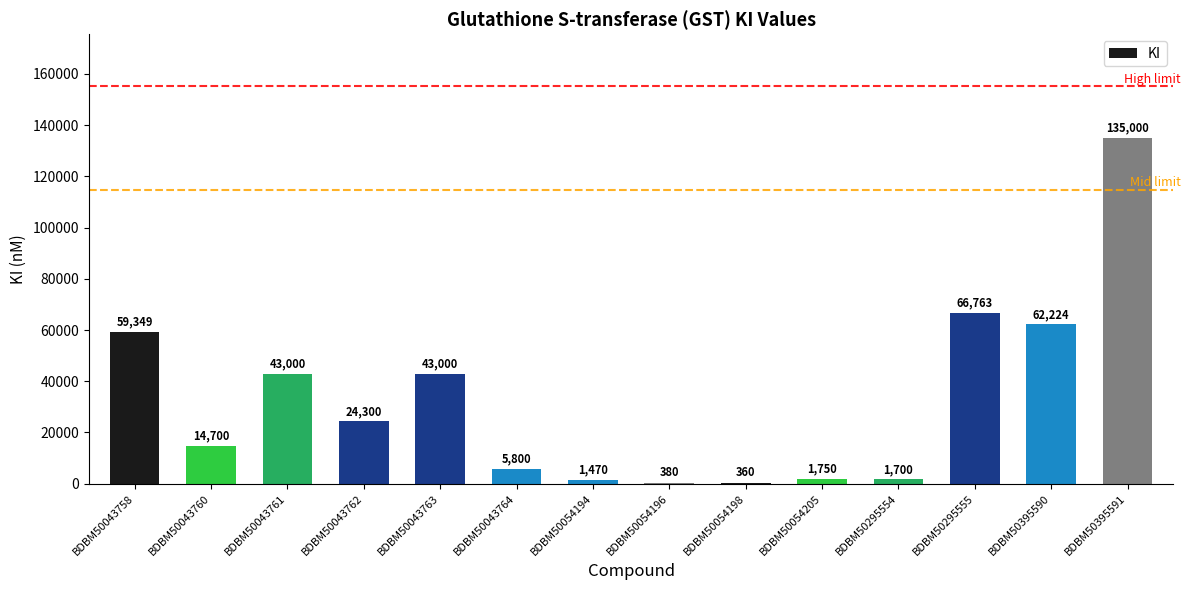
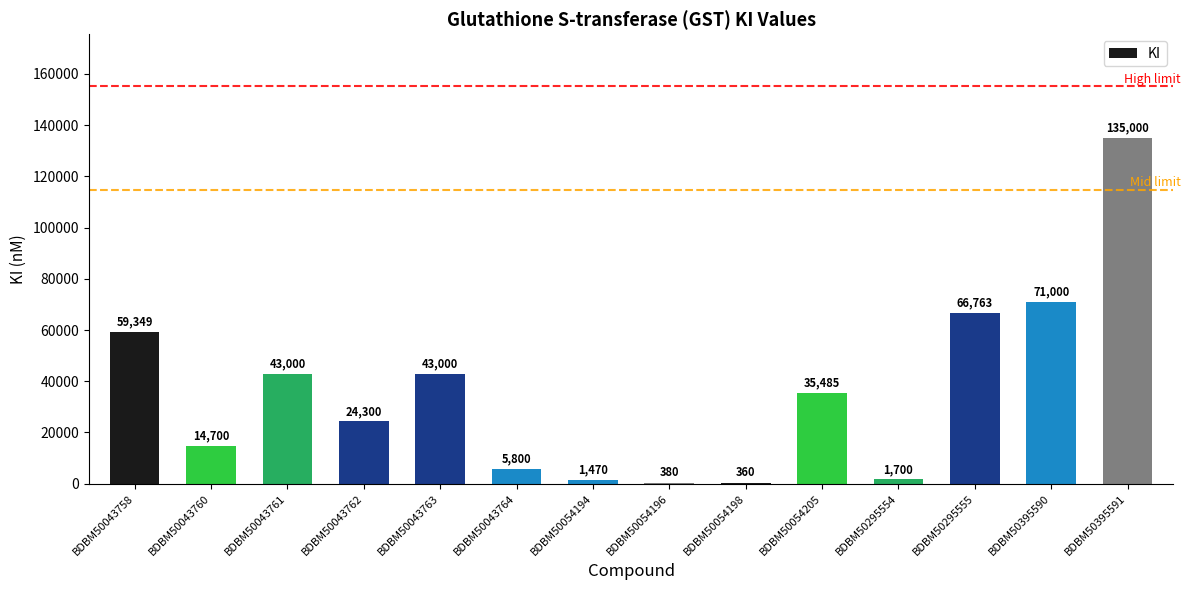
BDBM50054205: 1,750 -> 35,485
BDBM50395590: 62,224 -> 71,000
